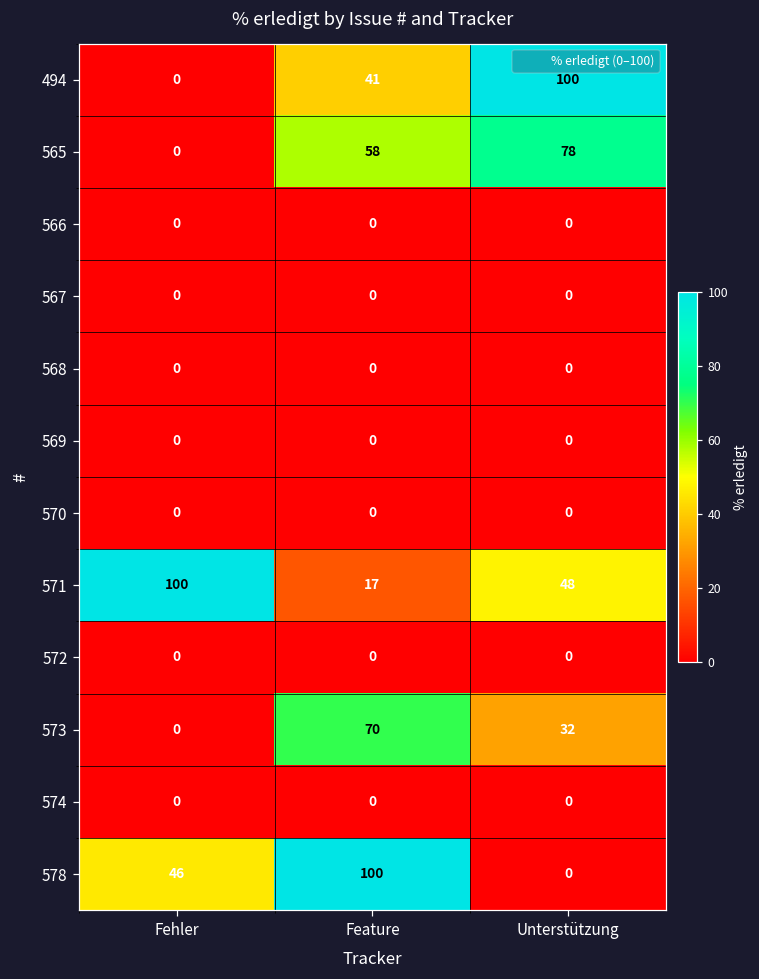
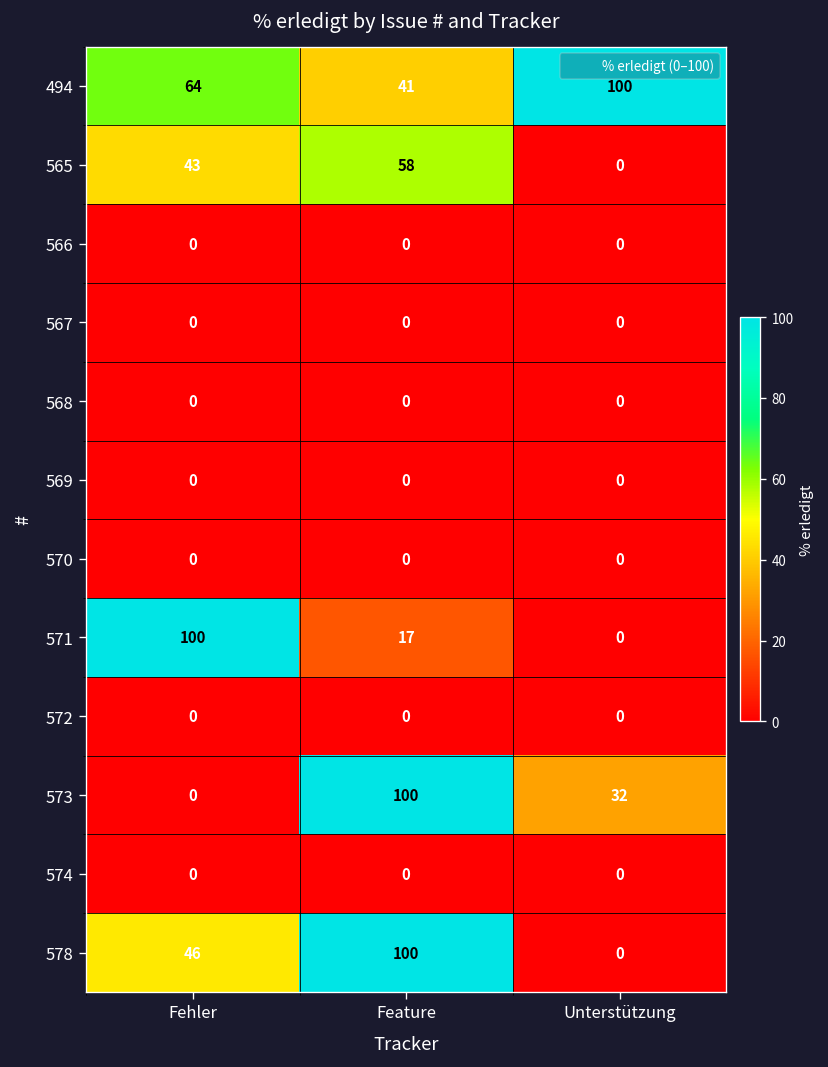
494, Fehler: 0 -> 64
565, Fehler: 0 -> 43
565, Unterstützung: 78 -> 0
571, Unterstützung: 48 -> 0
573, Feature: 70 -> 100
